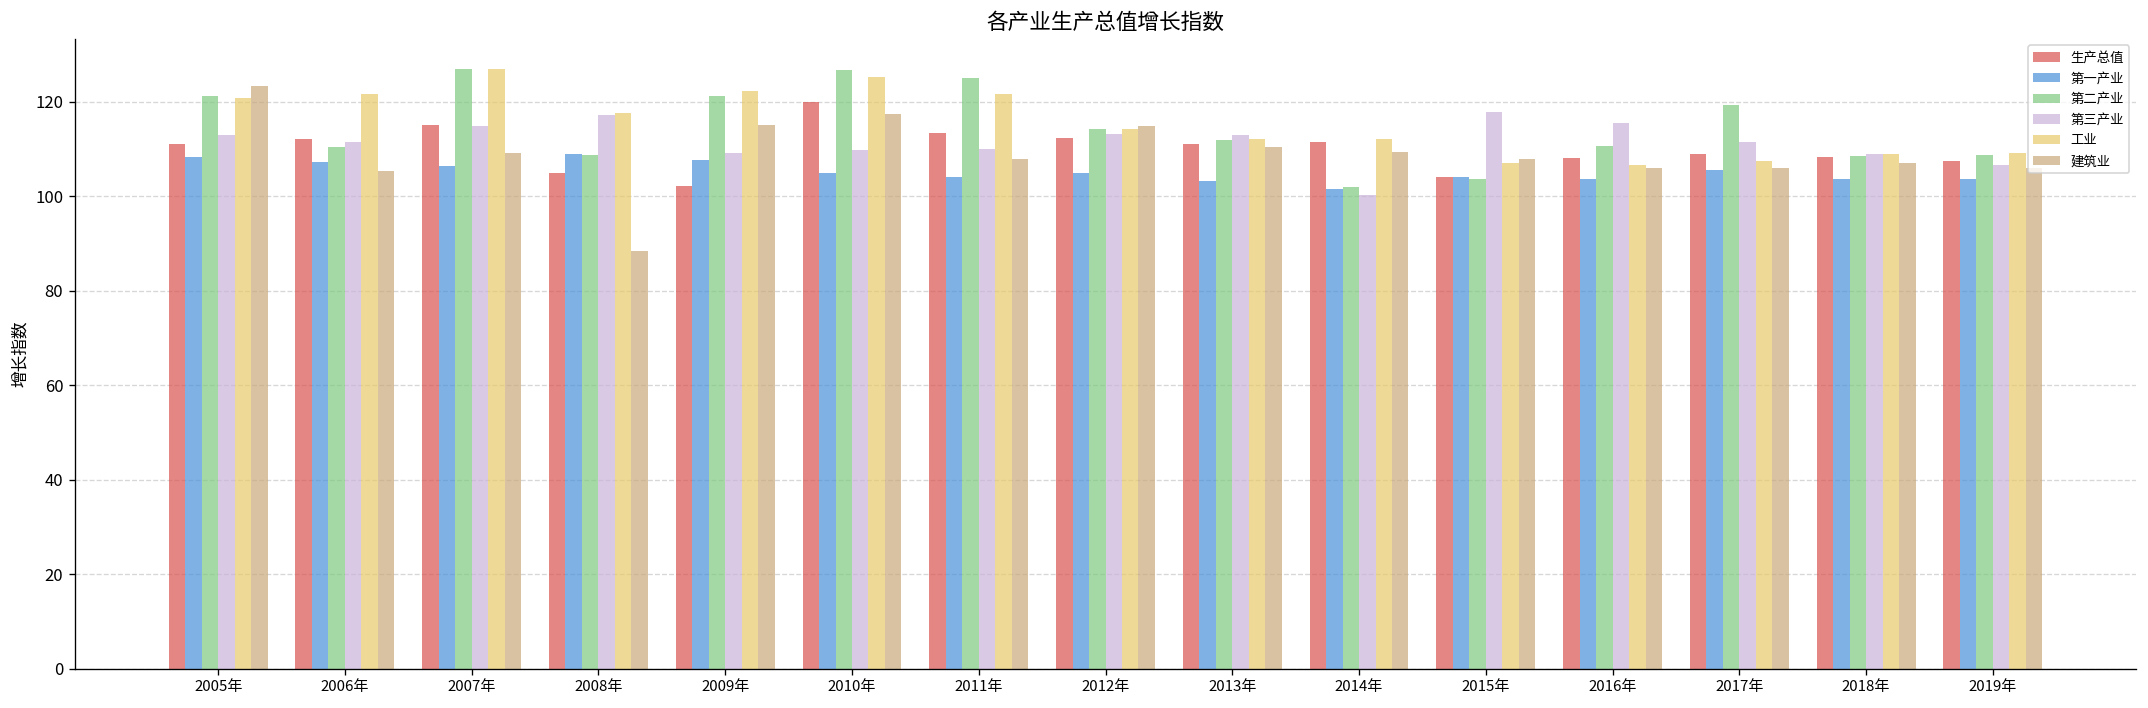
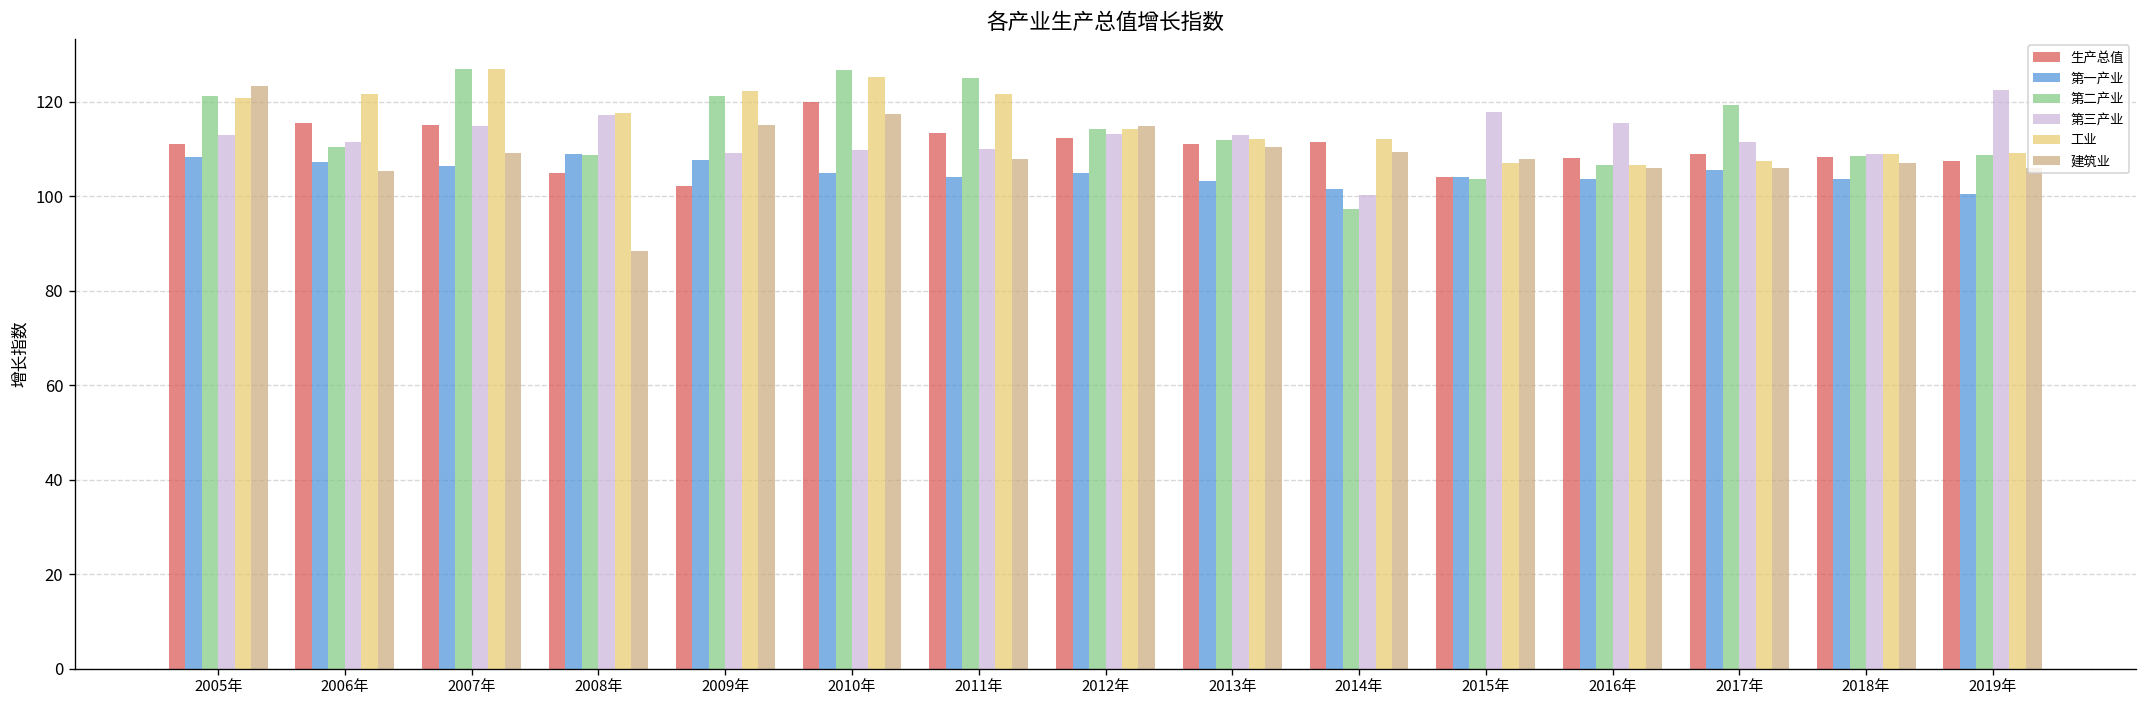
生产总值, 2006年: 112 -> 116
第二产业, 2014年: 102 -> 97
第二产业, 2016年: 111 -> 107
第一产业, 2019年: 104 -> 101
第三产业, 2019年: 107 -> 123
